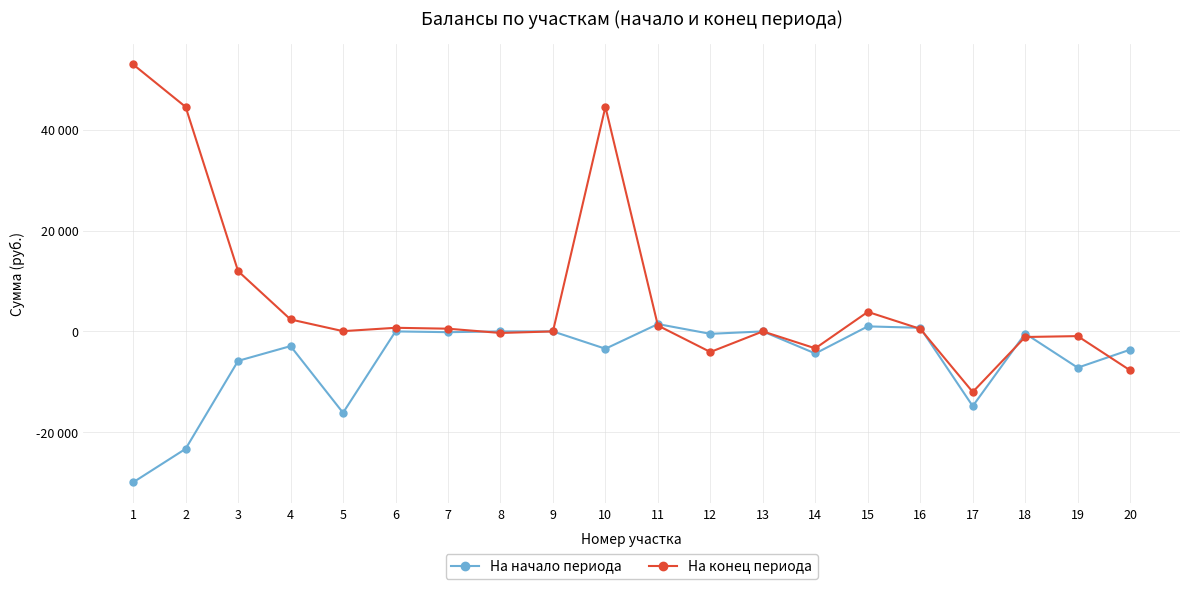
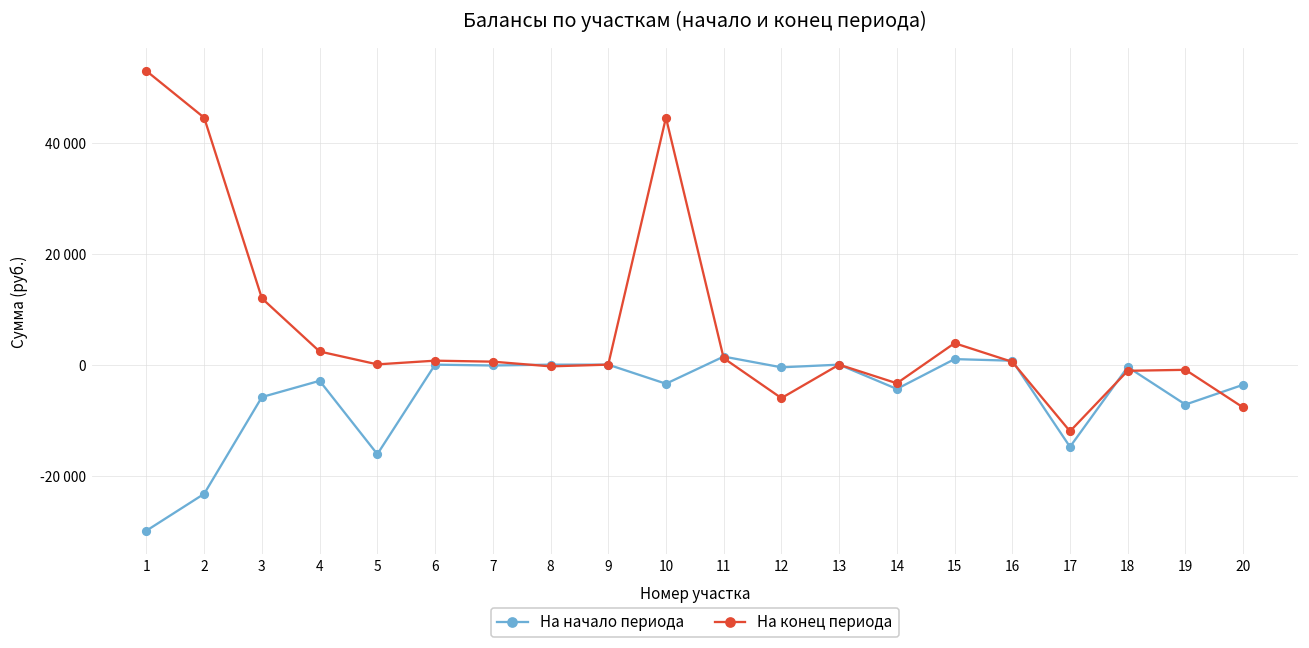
На конец периода, 12: -4000 -> -6000
